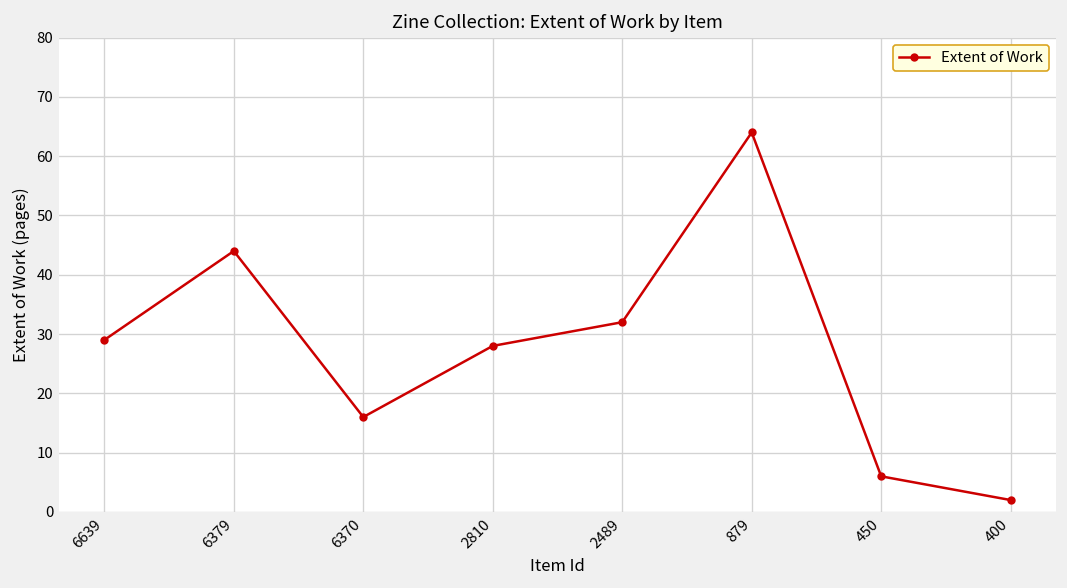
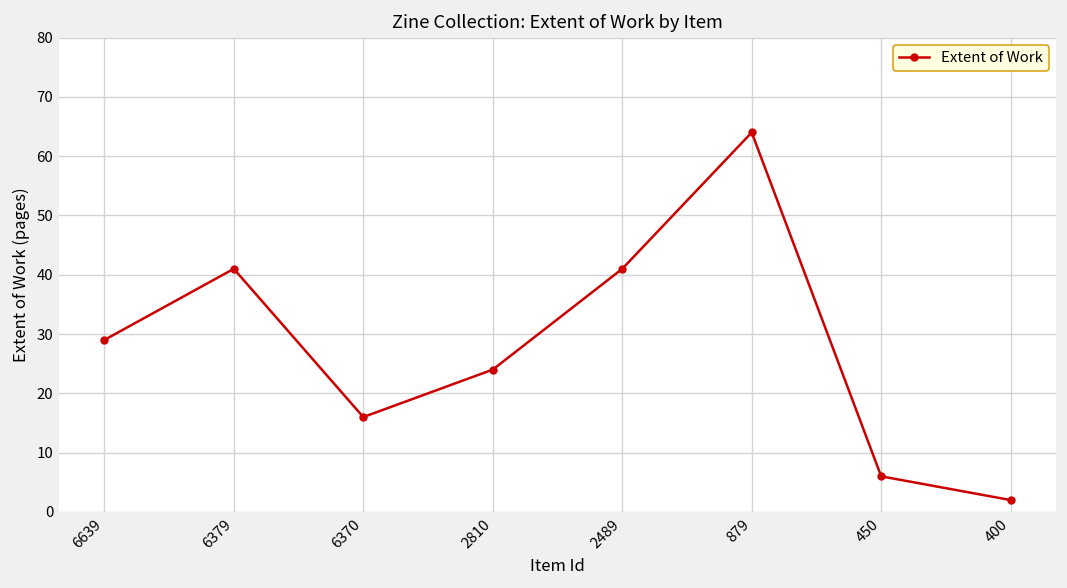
6379: 44 -> 41
2810: 28 -> 24
2489: 32 -> 41
